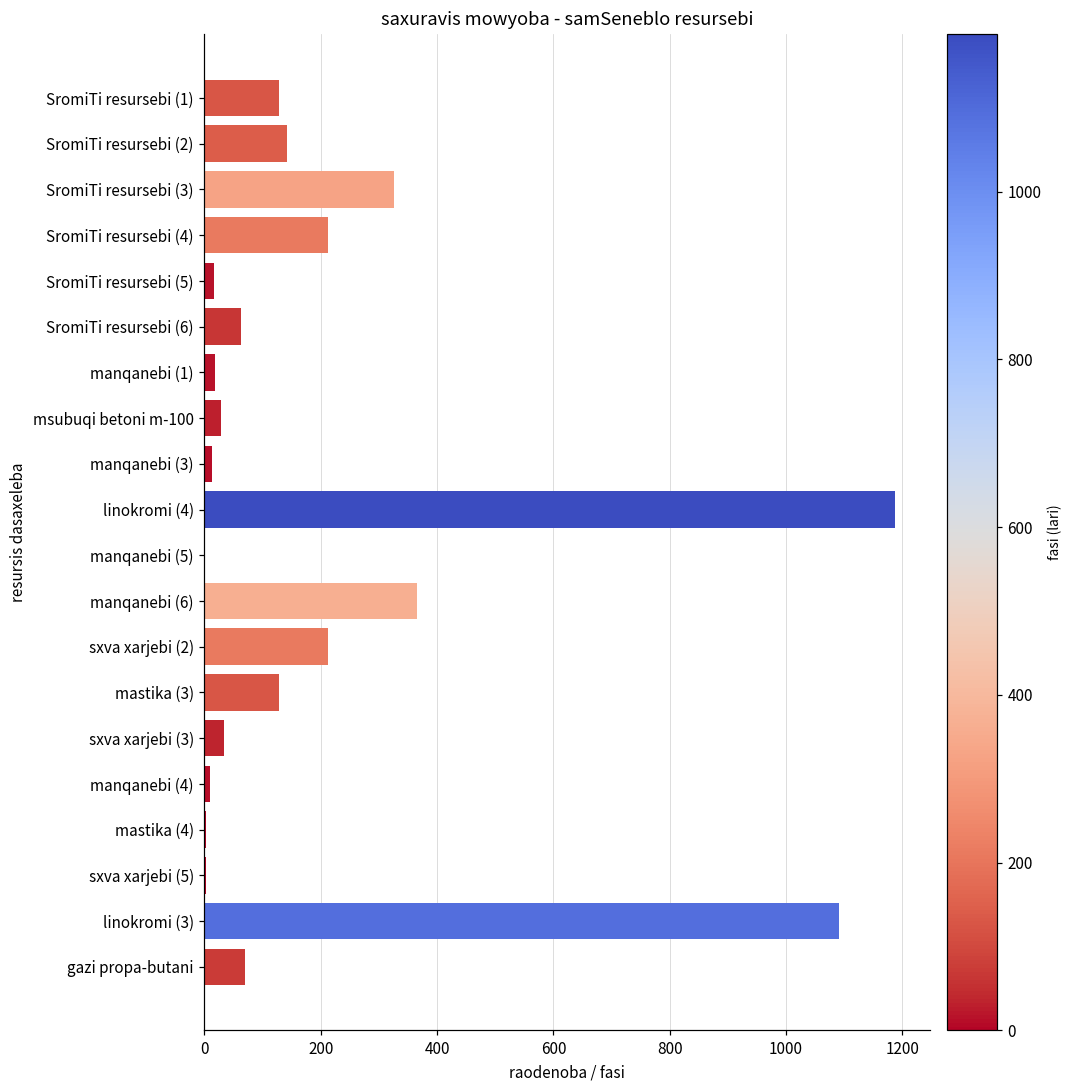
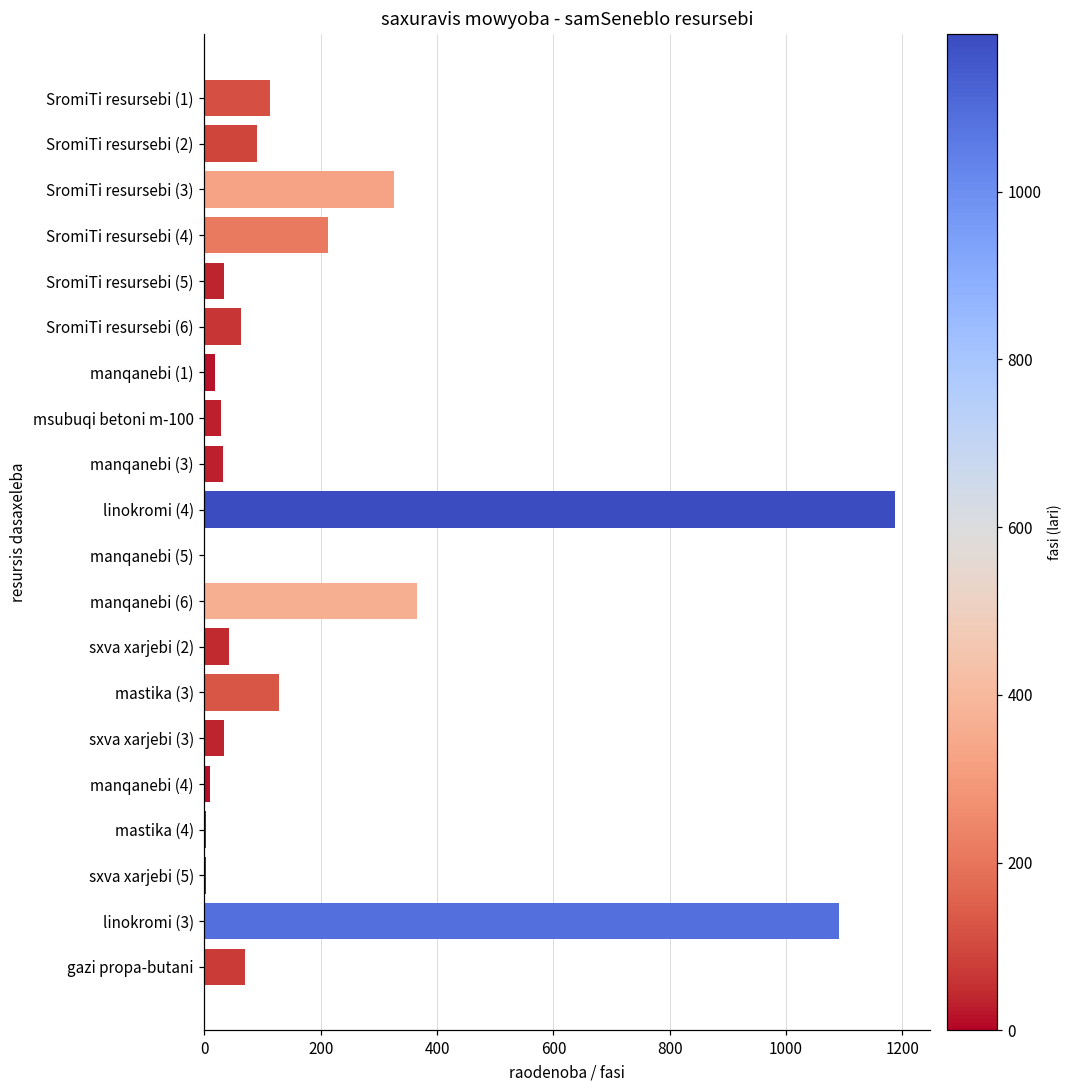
SromiTi resursebi (1): 130 -> 110
SromiTi resursebi (2): 140 -> 90
SromiTi resursebi (5): 20 -> 30
manqanebi (3): 10 -> 30
sxva xarjebi (2): 210 -> 40
